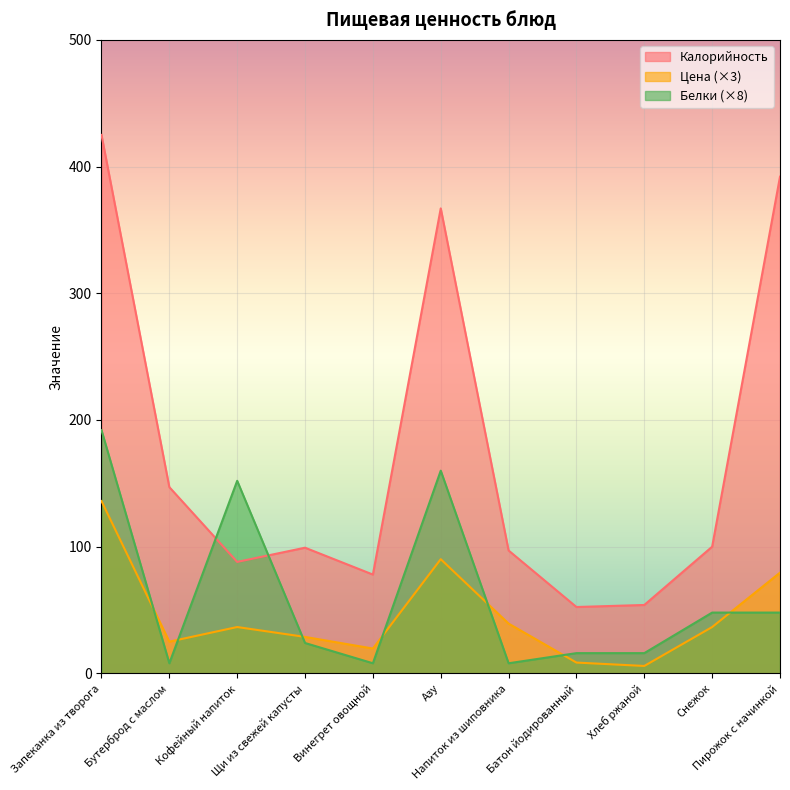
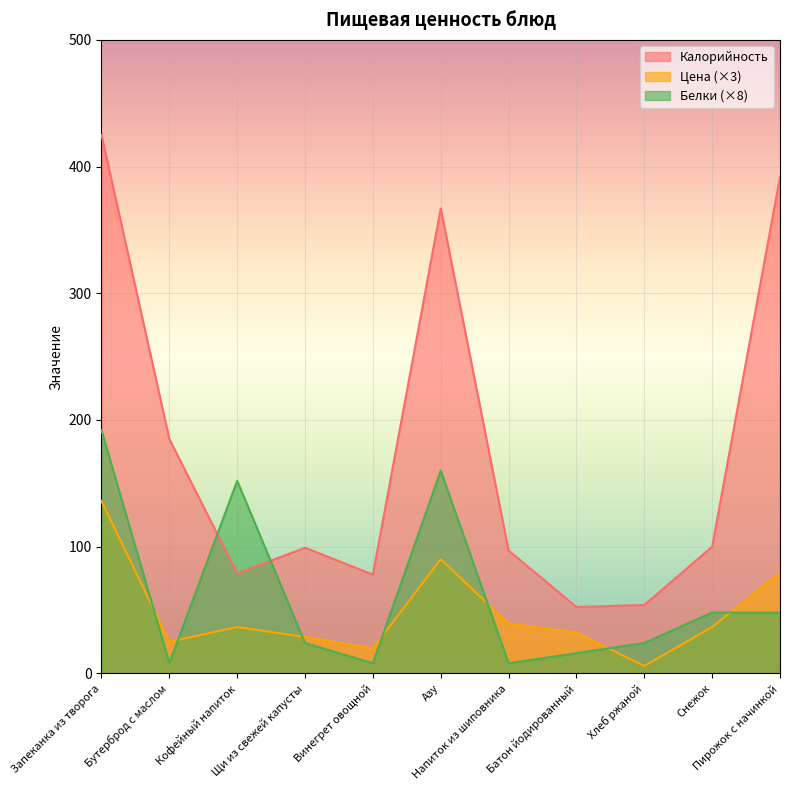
Калорийность, Бутерброд с маслом: 147 -> 185
Калорийность, Кофейный напиток: 88 -> 79
Цена (×3), Батон йодированный: 9 -> 32
Белки (×8), Хлеб ржаной: 16 -> 24
